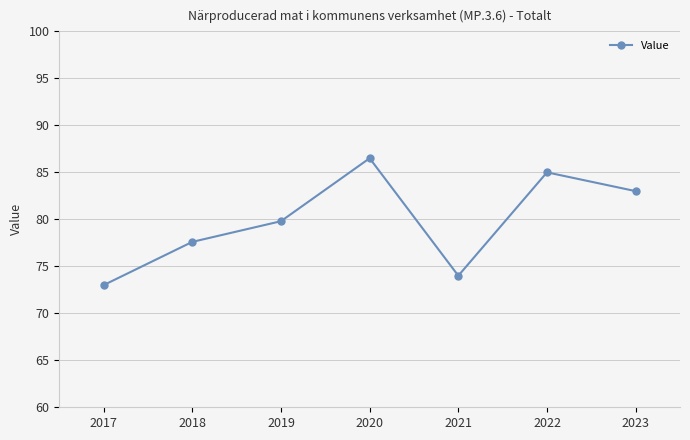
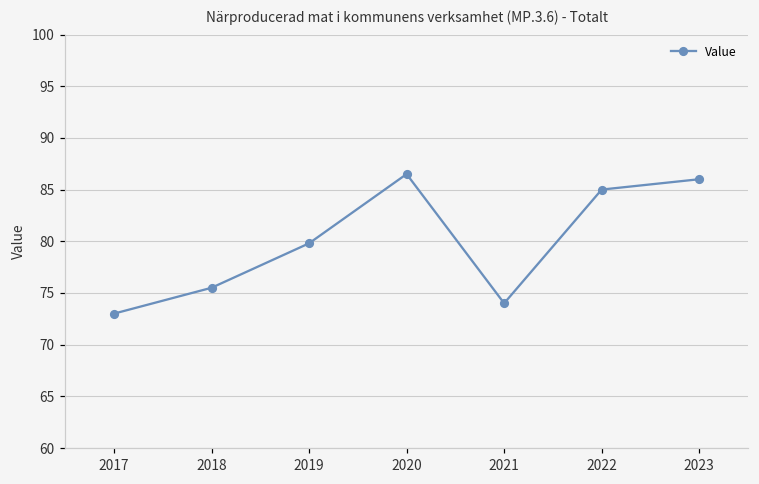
2018: 78 -> 76
2023: 83 -> 86
